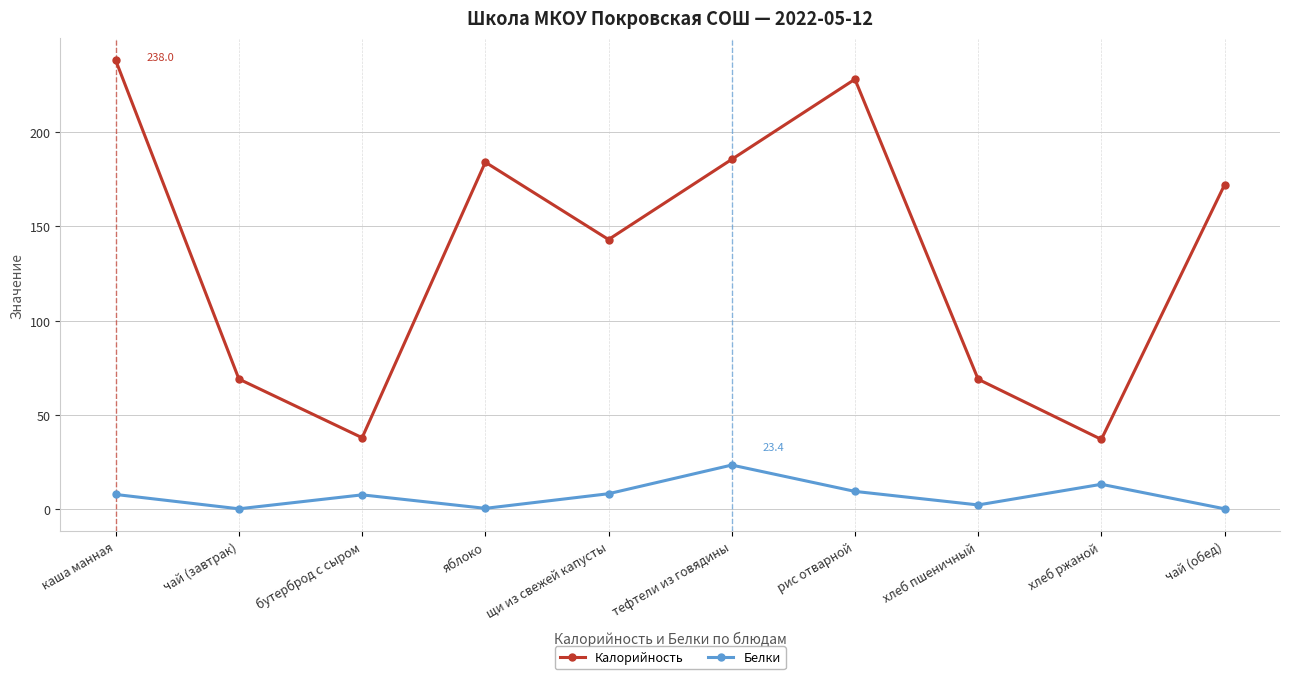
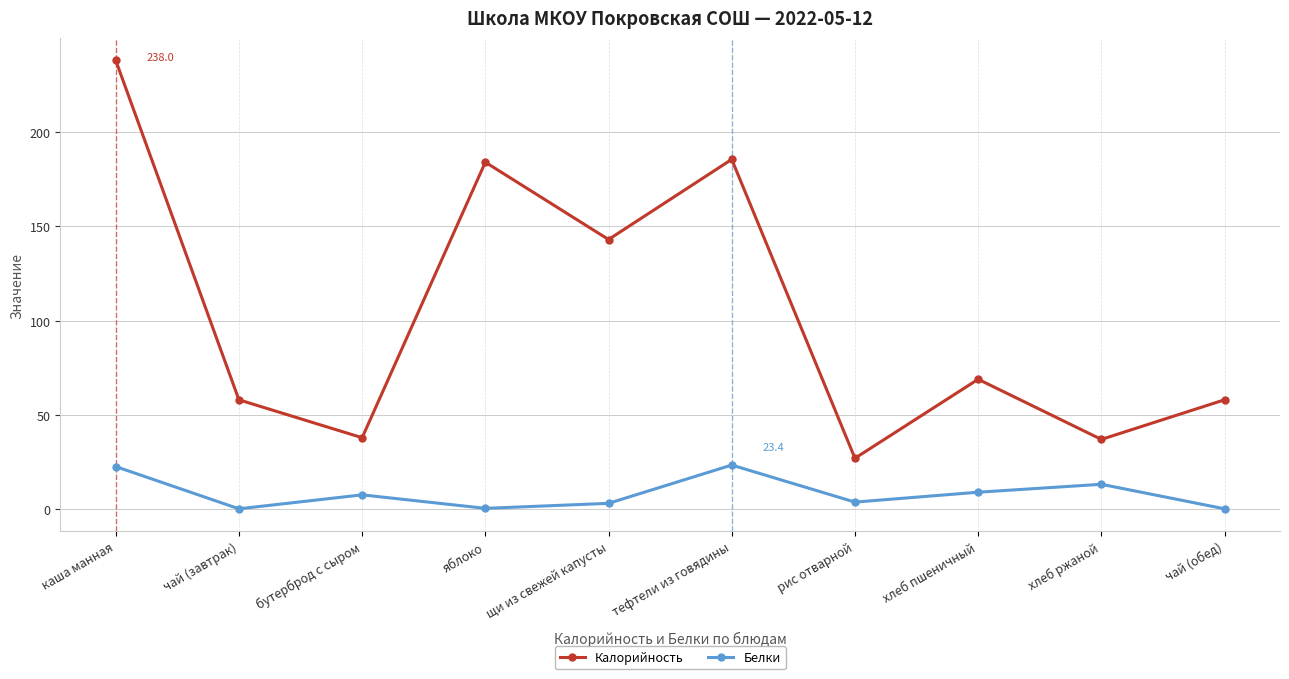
Белки, каша манная: 8 -> 23
Калорийность, чай (завтрак): 69 -> 58
Белки, щи из свежей капусты: 8 -> 3
Калорийность, рис отварной: 228 -> 27
Белки, рис отварной: 9 -> 4
Белки, хлеб пшеничный: 2 -> 9
Калорийность, чай (обед): 172 -> 58
